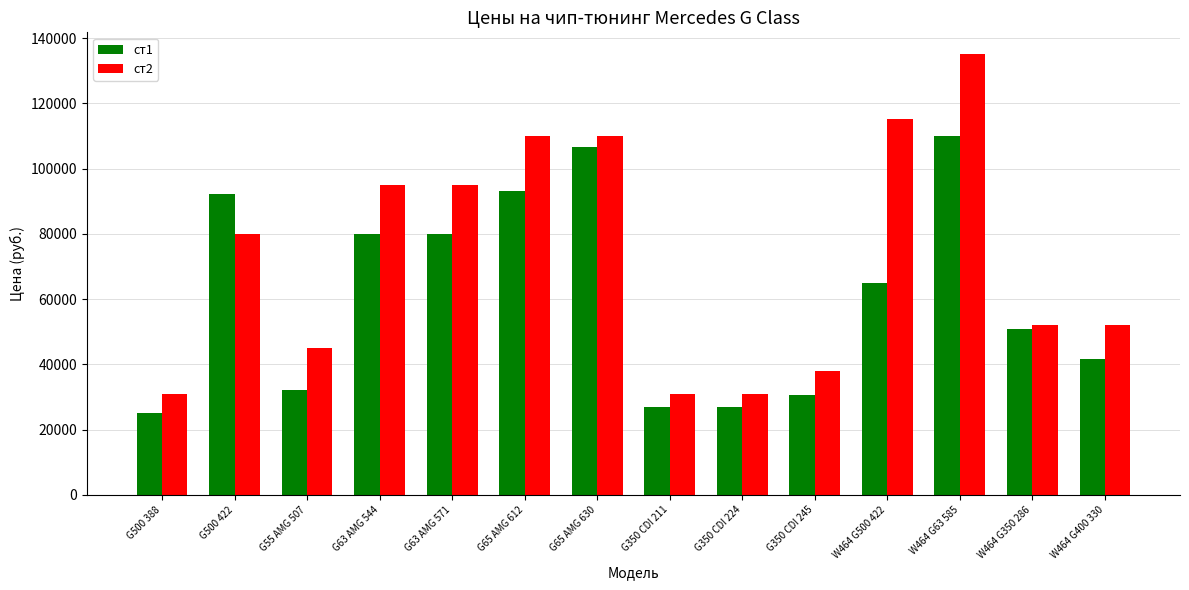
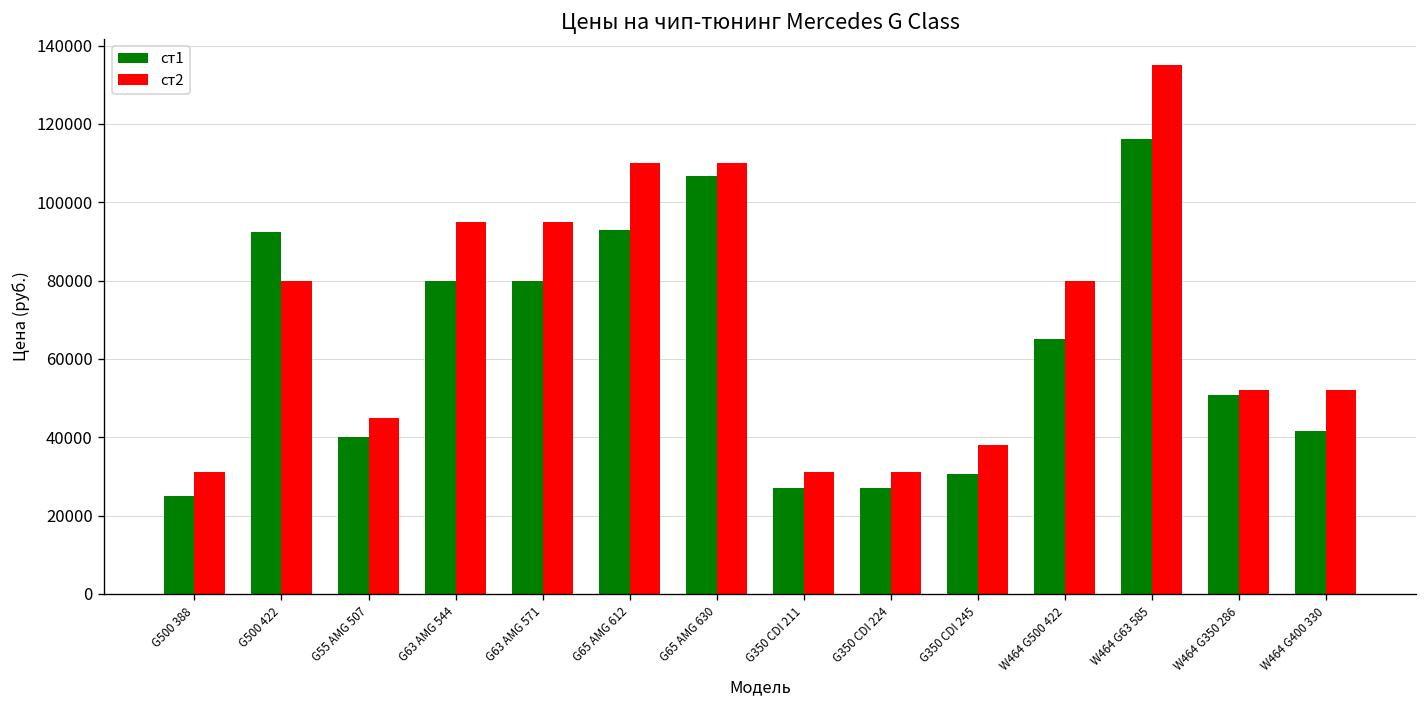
ст1, G55 AMG 507: 32000 -> 40000
ст2, W464 G500 422: 115000 -> 80000
ст1, W464 G63 585: 110000 -> 116000
